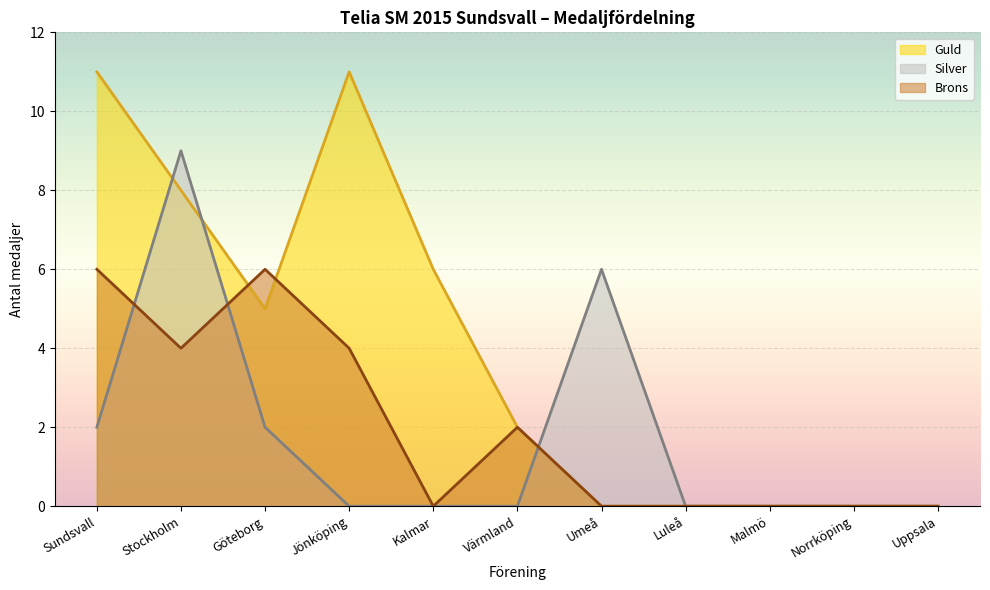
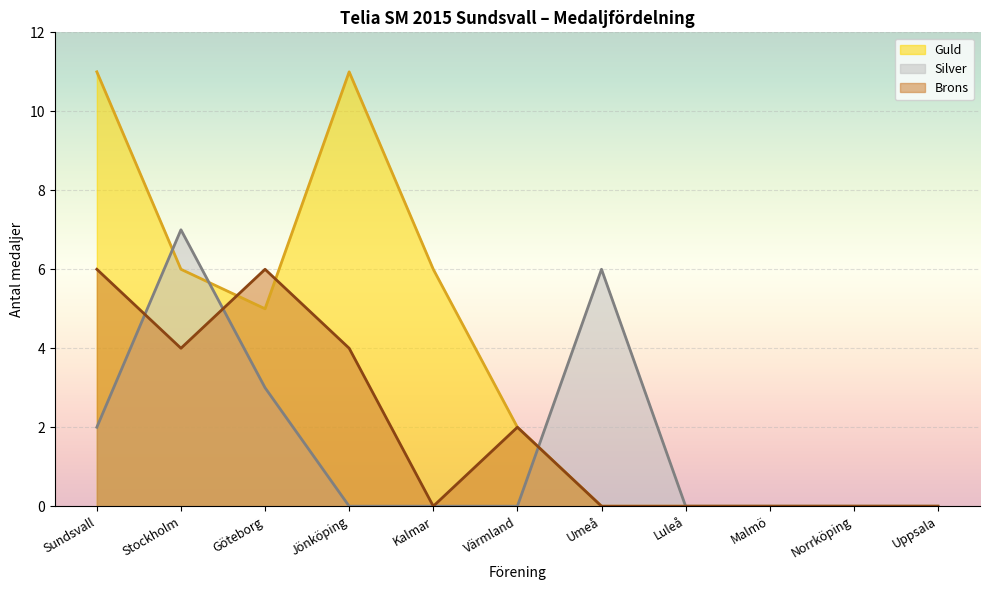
Guld, Stockholm: 8 -> 6
Silver, Stockholm: 9 -> 7
Silver, Göteborg: 2 -> 3
